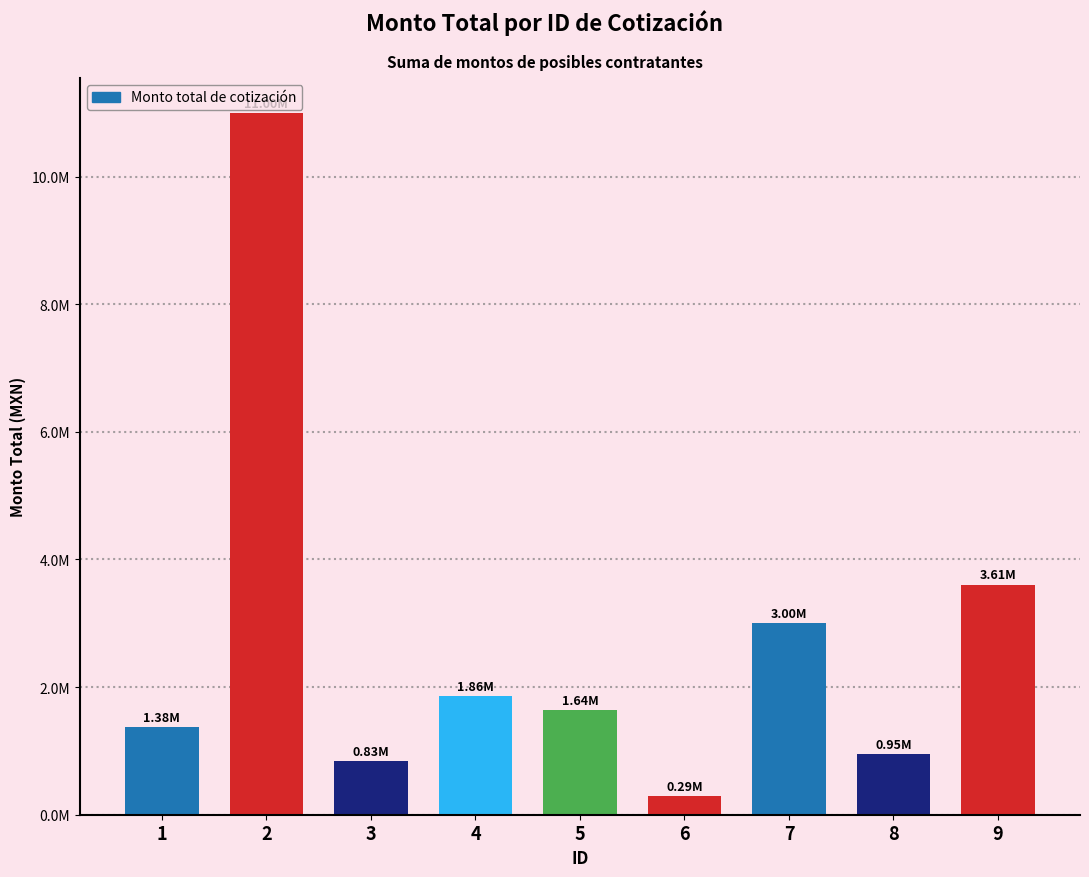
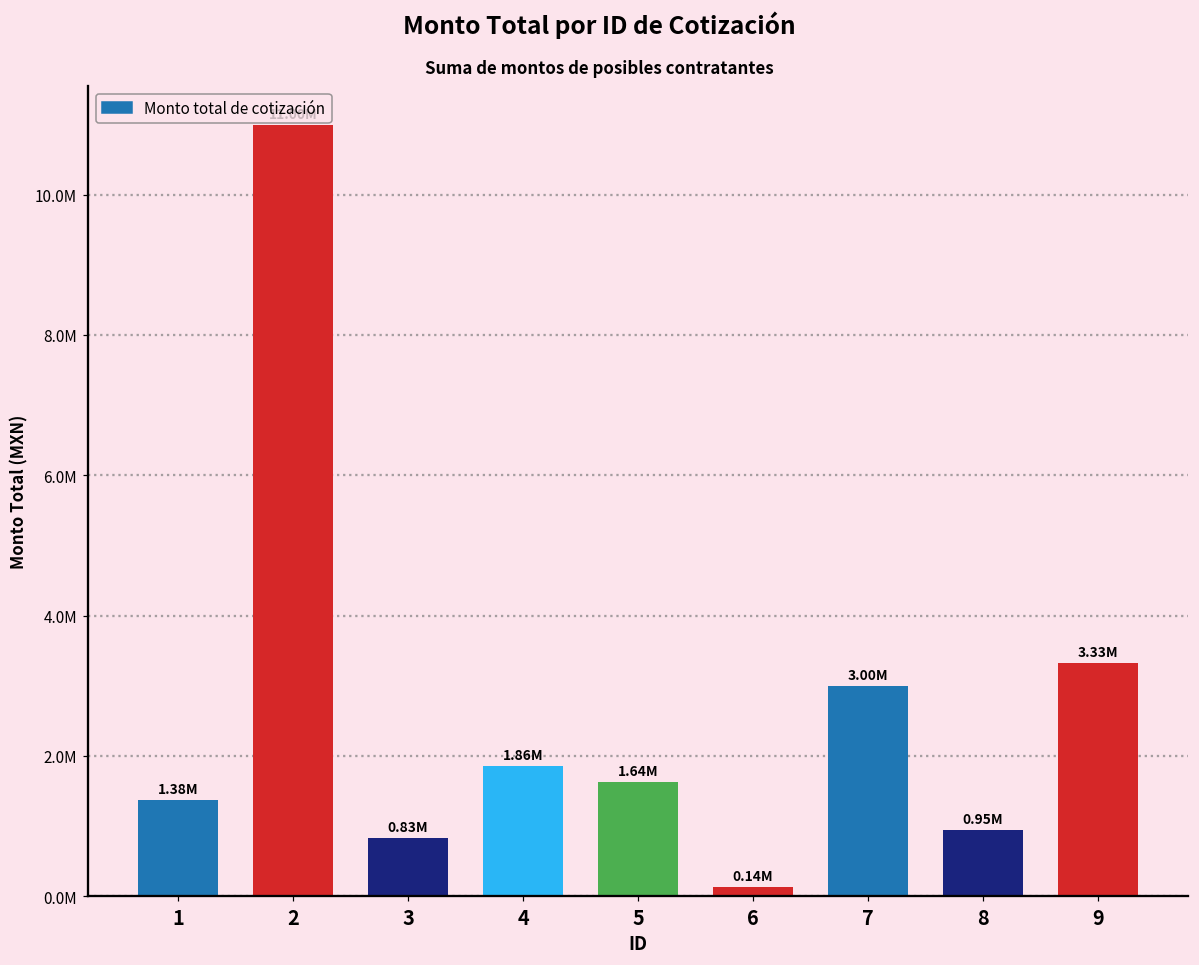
6: 0.29M -> 0.14M
9: 3.61M -> 3.33M
